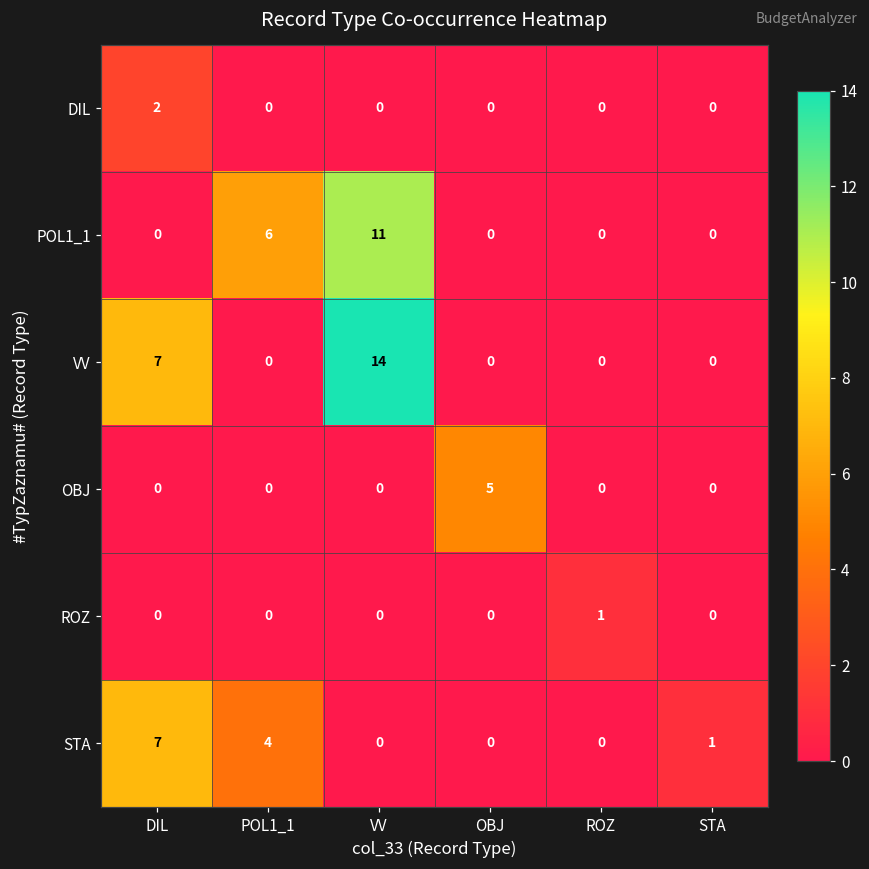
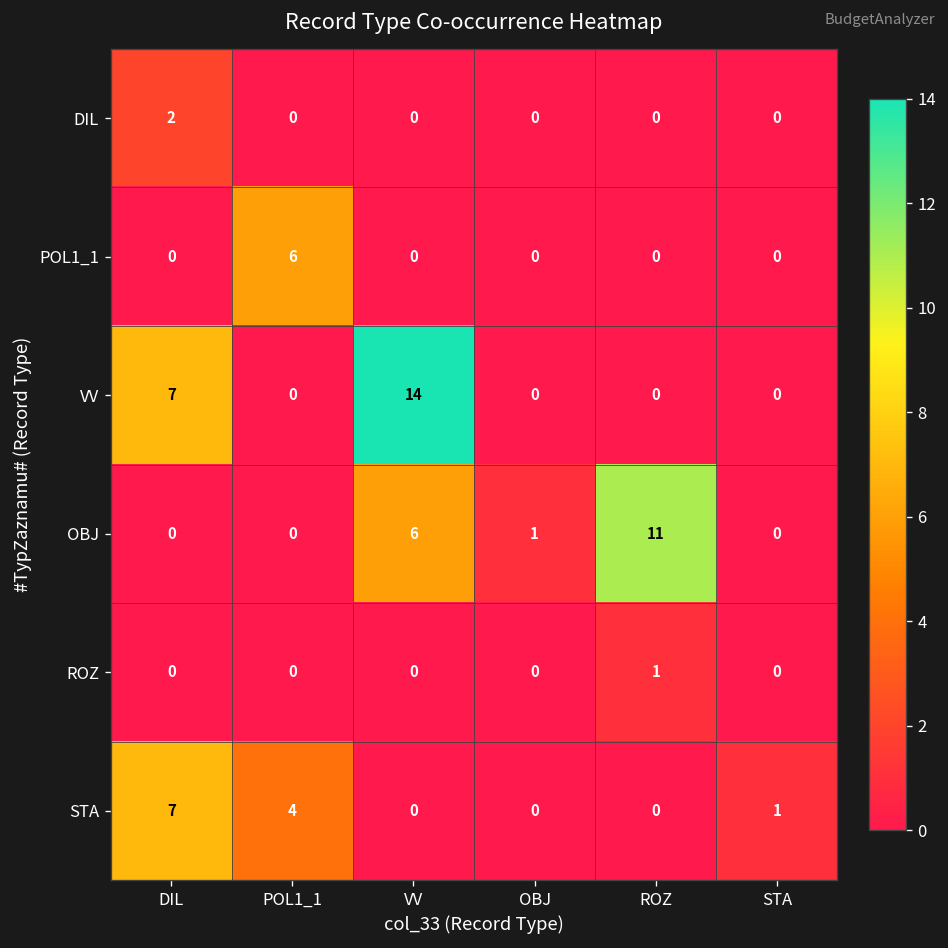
POL1_1, VV: 11 -> 0
OBJ, VV: 0 -> 6
OBJ, OBJ: 5 -> 1
OBJ, ROZ: 0 -> 11
